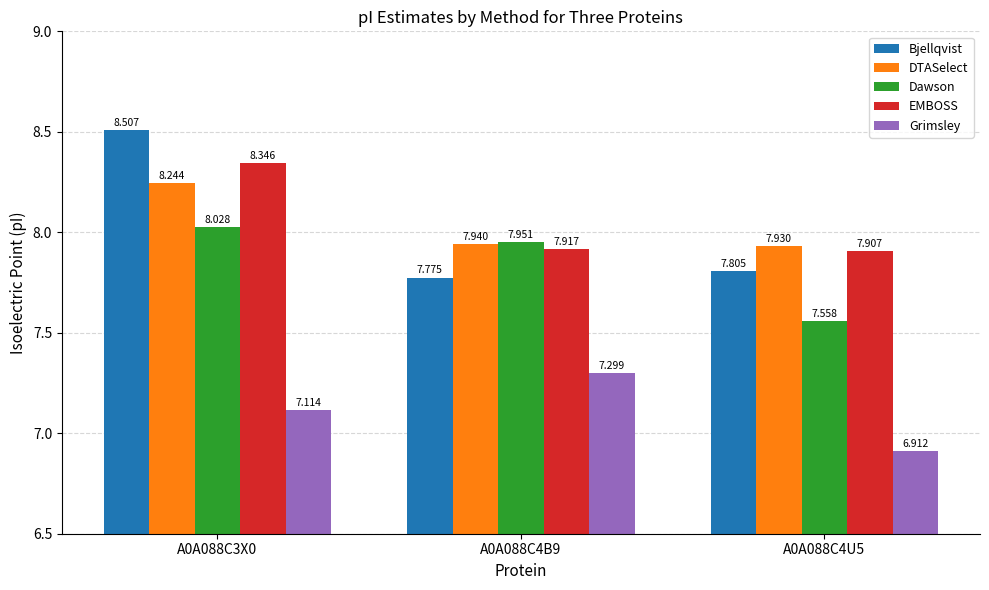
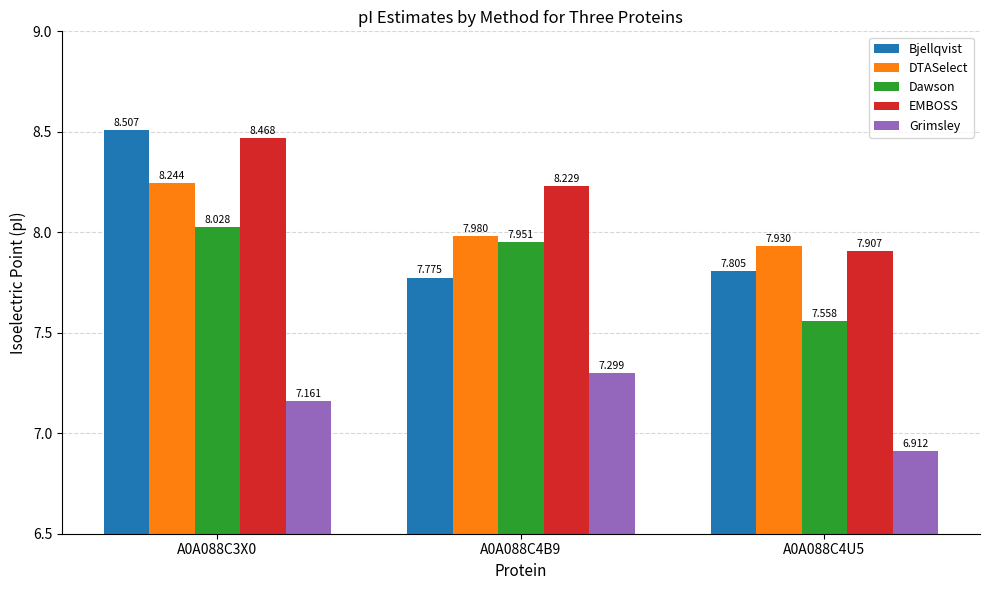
EMBOSS, A0A088C3X0: 8.346 -> 8.468
Grimsley, A0A088C3X0: 7.114 -> 7.161
DTASelect, A0A088C4B9: 7.940 -> 7.980
EMBOSS, A0A088C4B9: 7.917 -> 8.229
